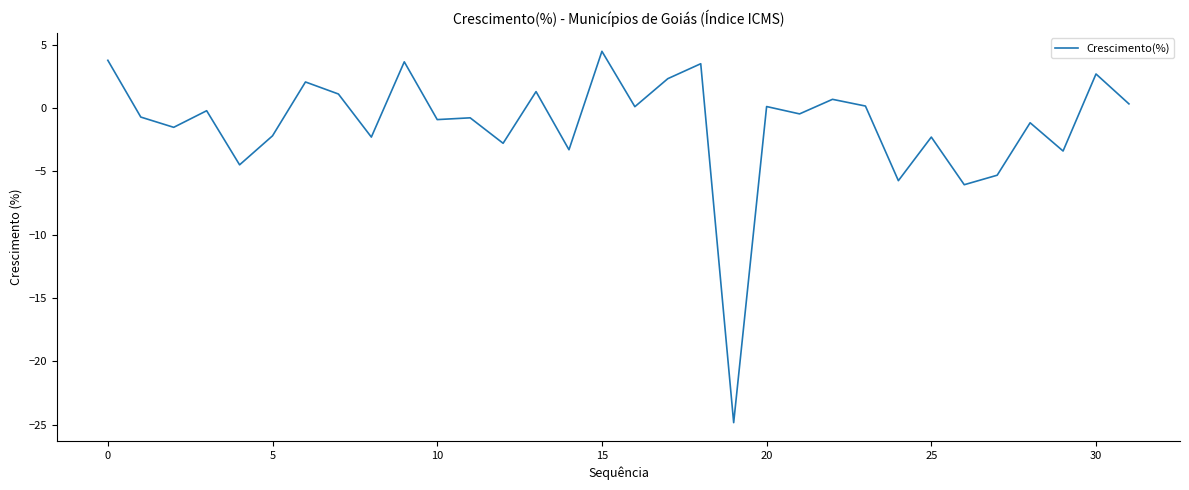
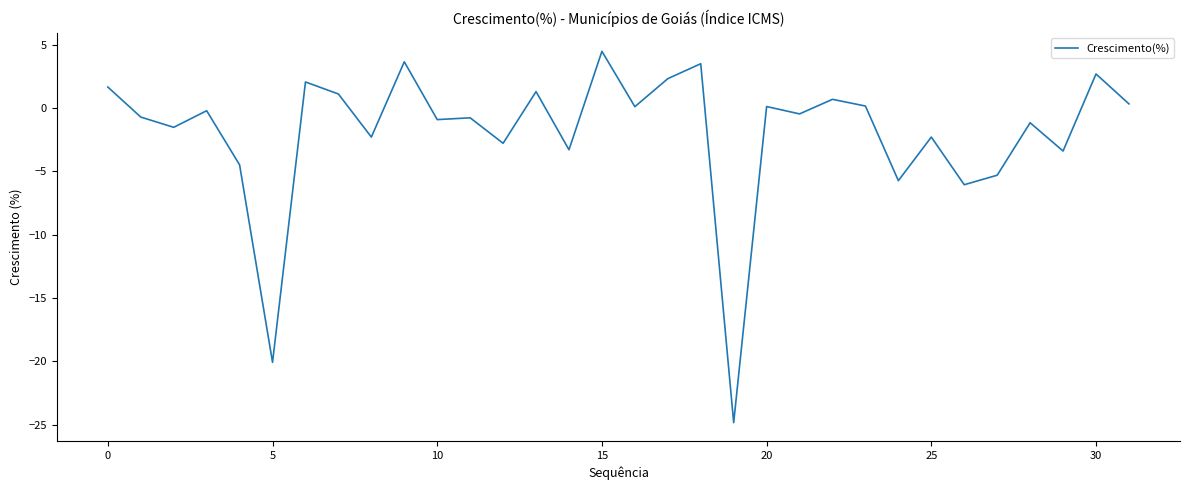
0: 3.8 -> 1.7
5: -2.2 -> -20.1
